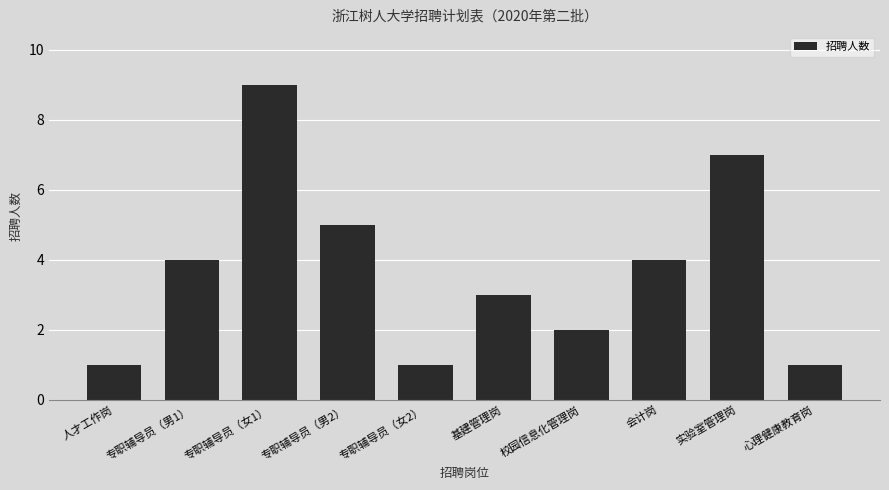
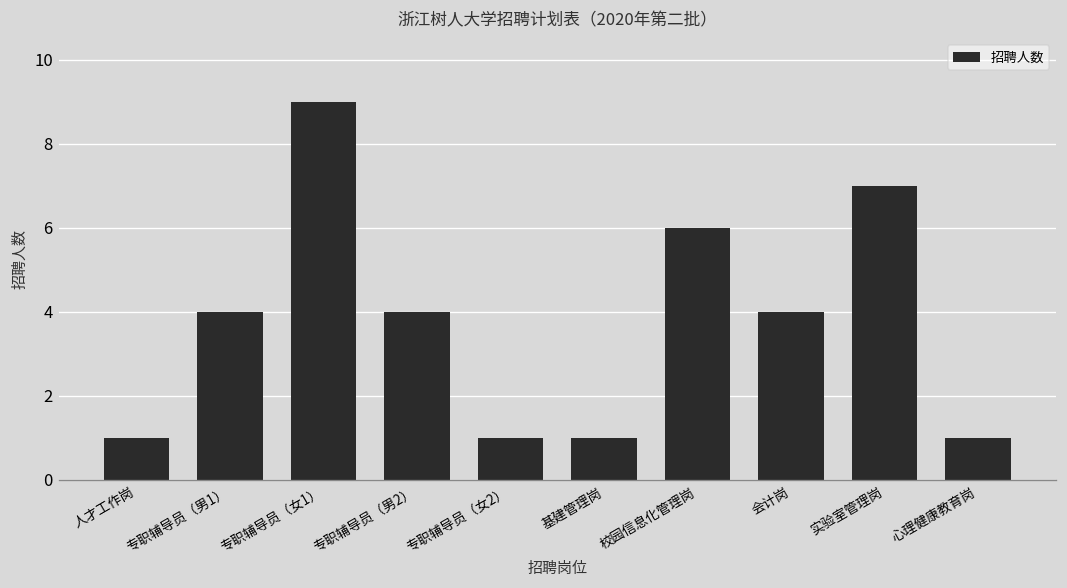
专职辅导员（男2）: 5 -> 4
基建管理岗: 3 -> 1
校园信息化管理岗: 2 -> 6
